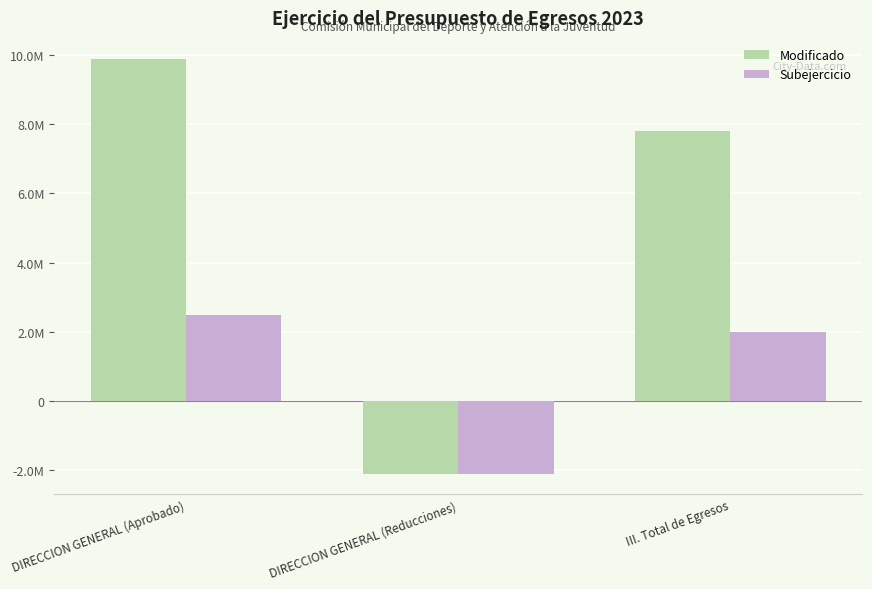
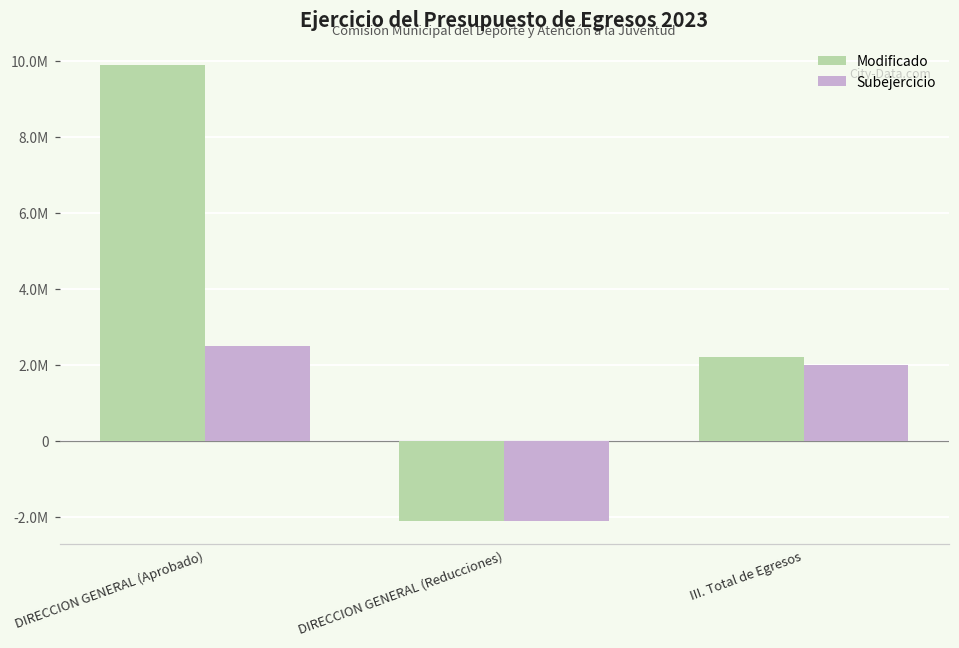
Modificado, III. Total de Egresos: 7800000 -> 2200000
